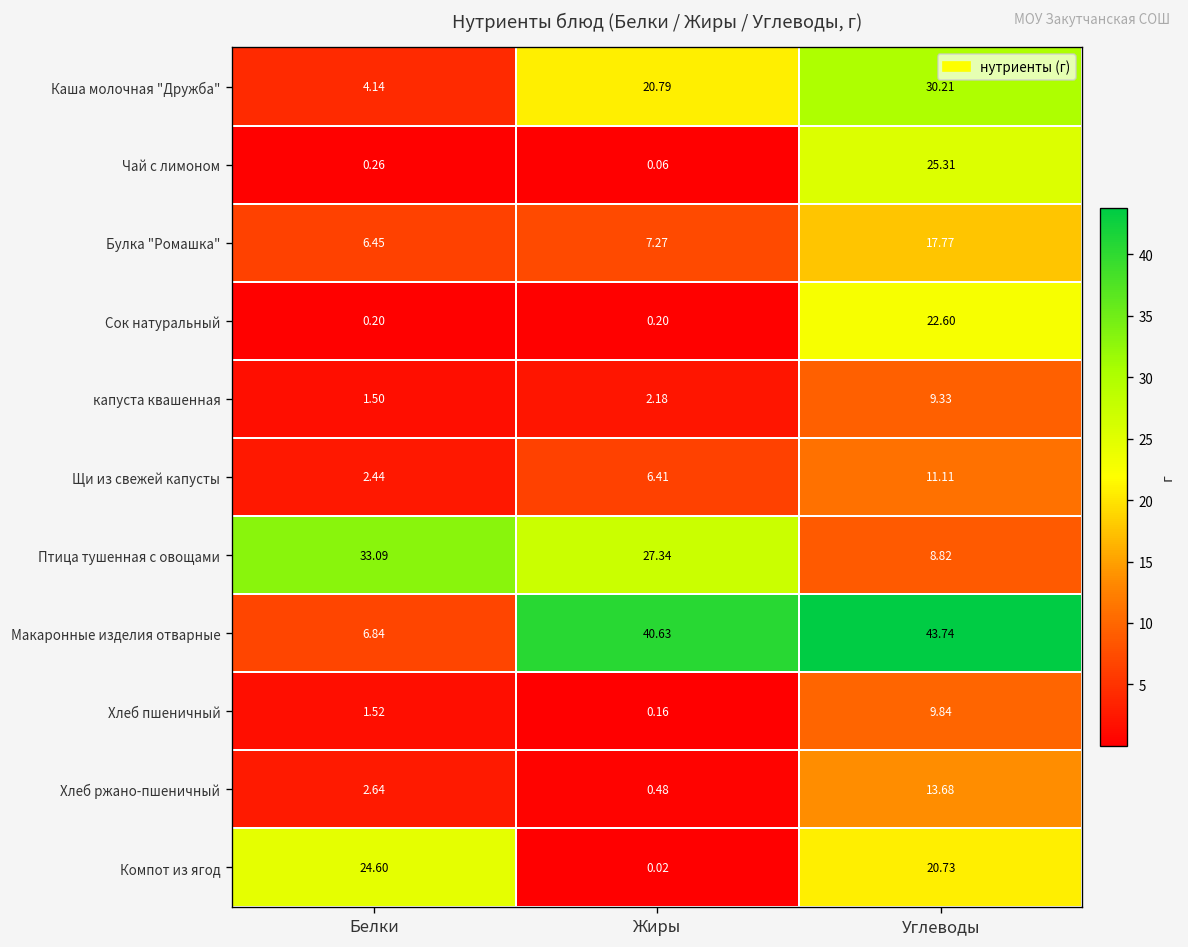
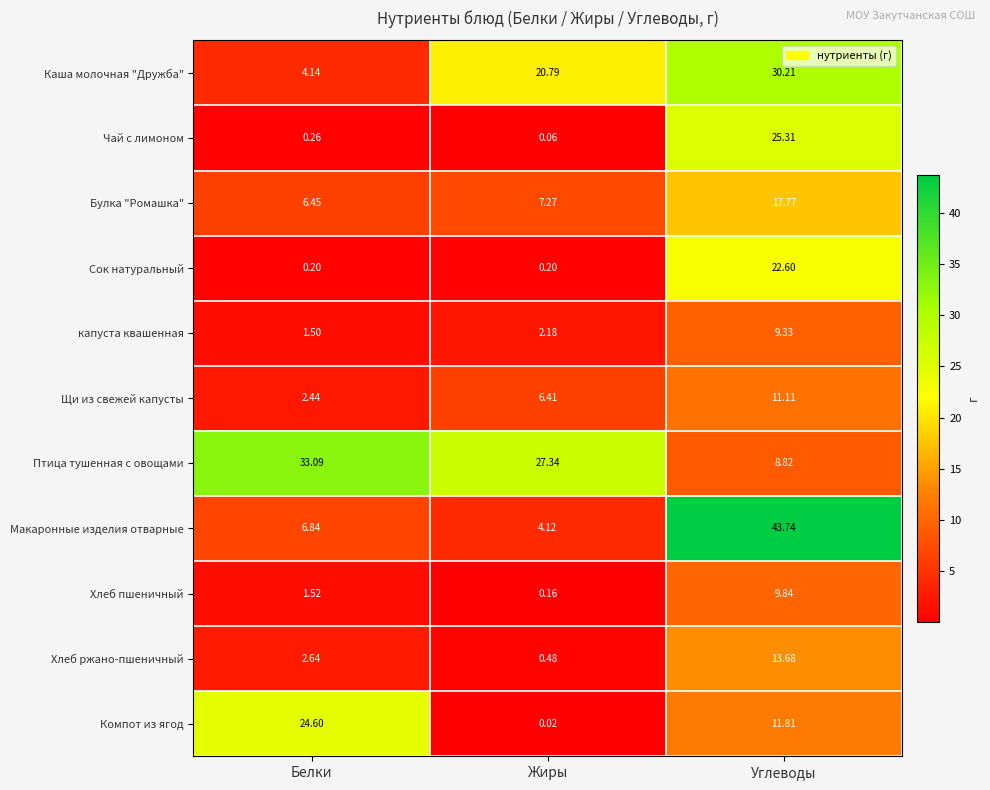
Макаронные изделия отварные, Жиры: 40.63 -> 4.12
Компот из ягод, Углеводы: 20.73 -> 11.81
